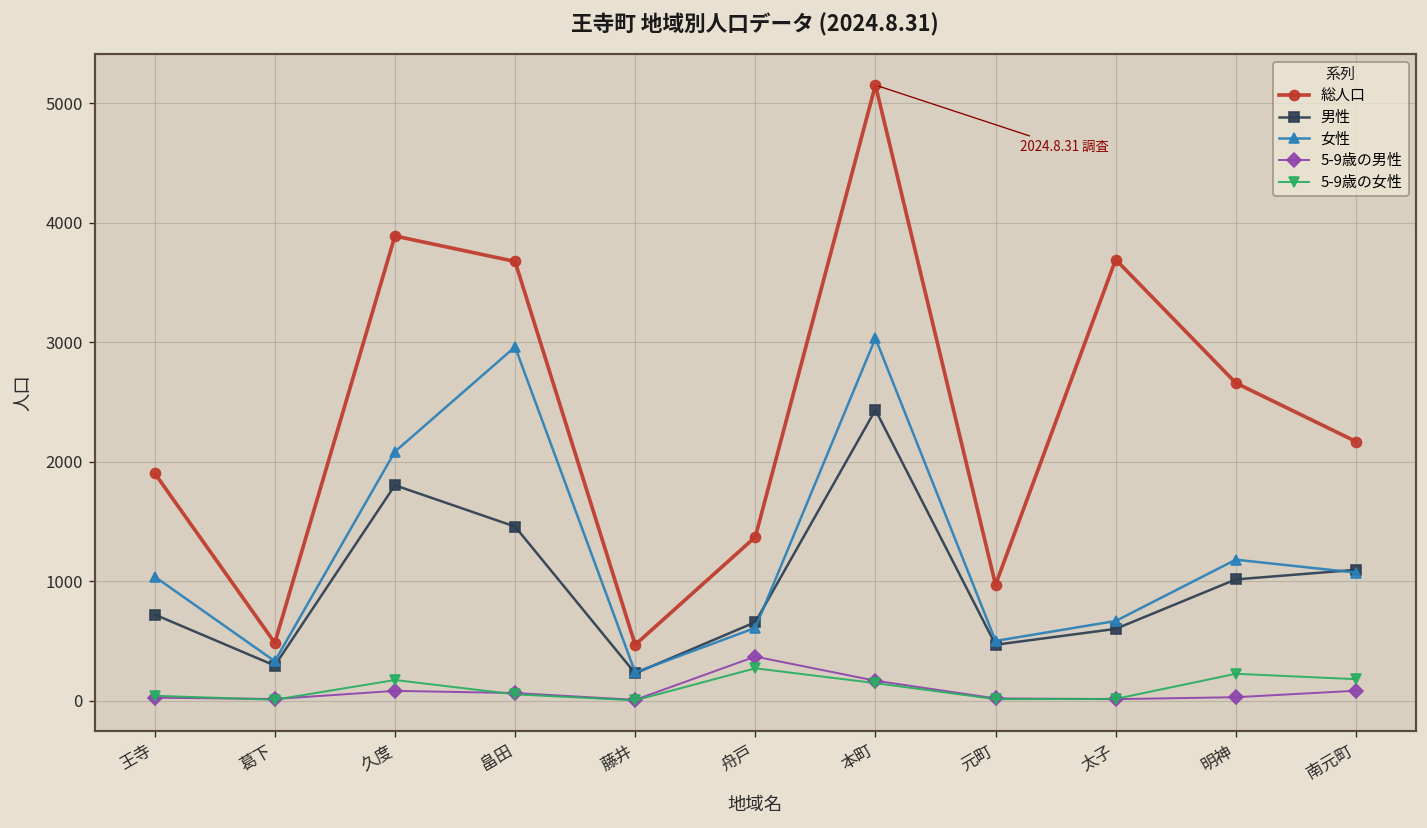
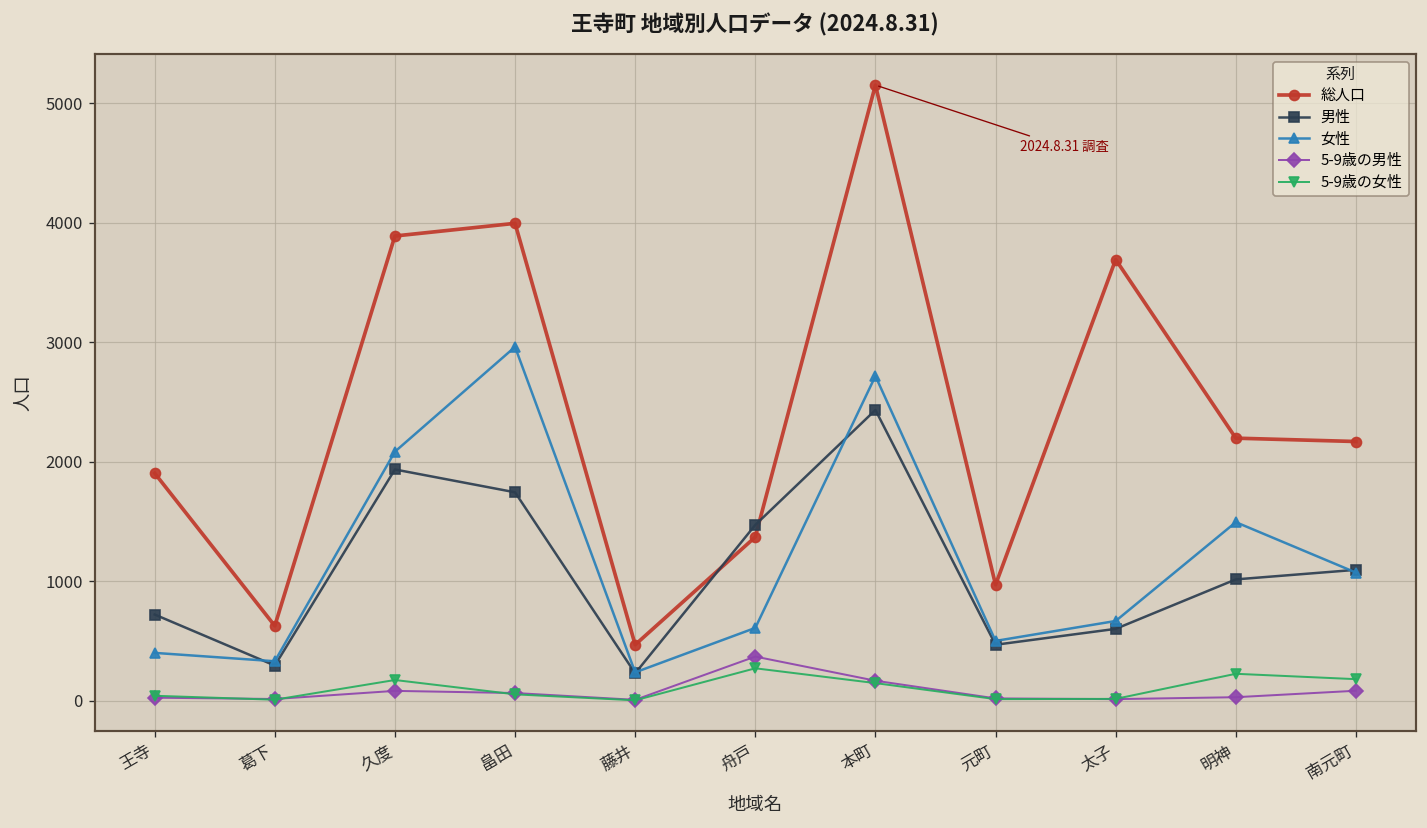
女性, 王寺: 1000 -> 400
総人口, 葛下: 500 -> 600
男性, 久度: 1800 -> 1900
総人口, 畠田: 3700 -> 4000
男性, 畠田: 1500 -> 1700
男性, 舟戸: 700 -> 1500
女性, 本町: 3000 -> 2700
総人口, 明神: 2700 -> 2200
女性, 明神: 1200 -> 1500
